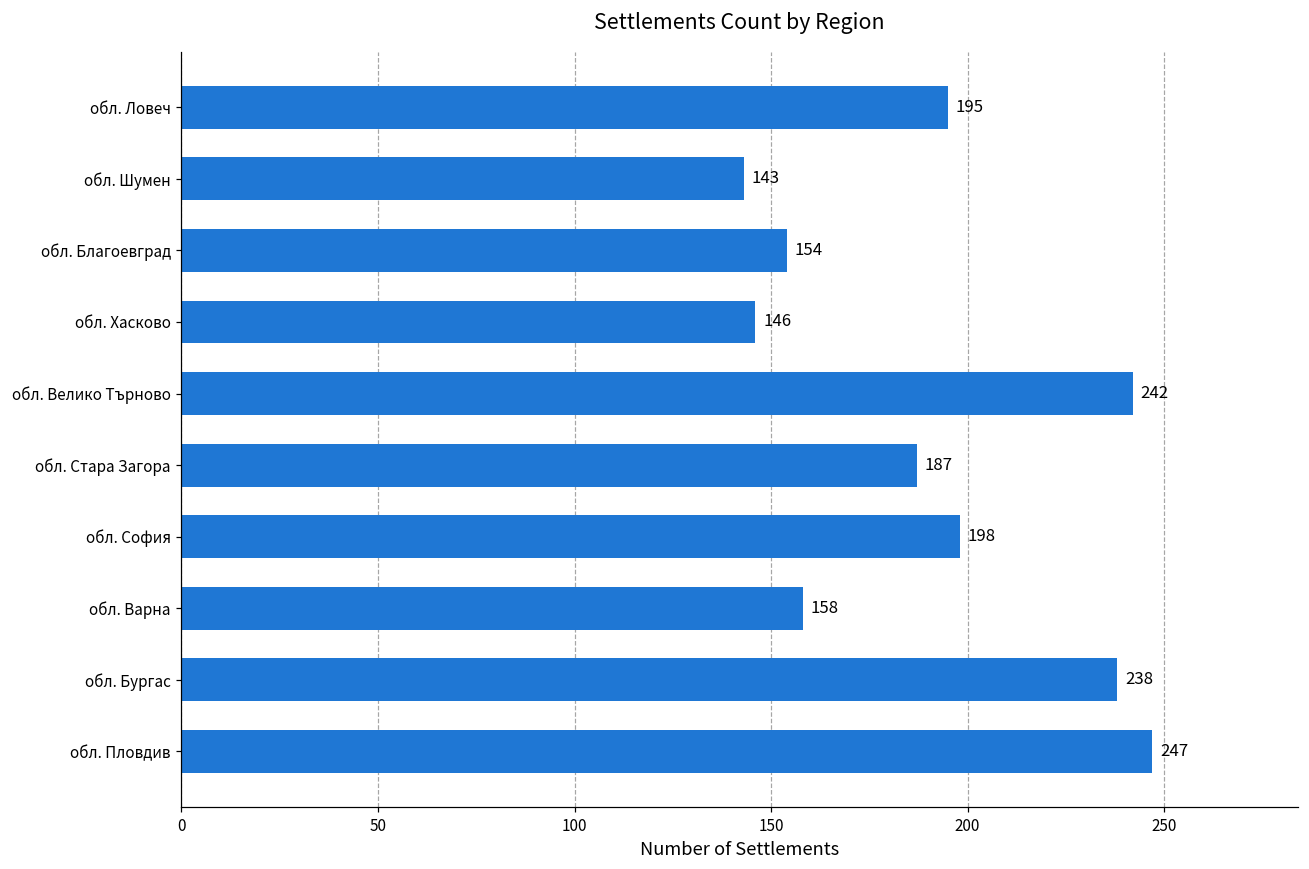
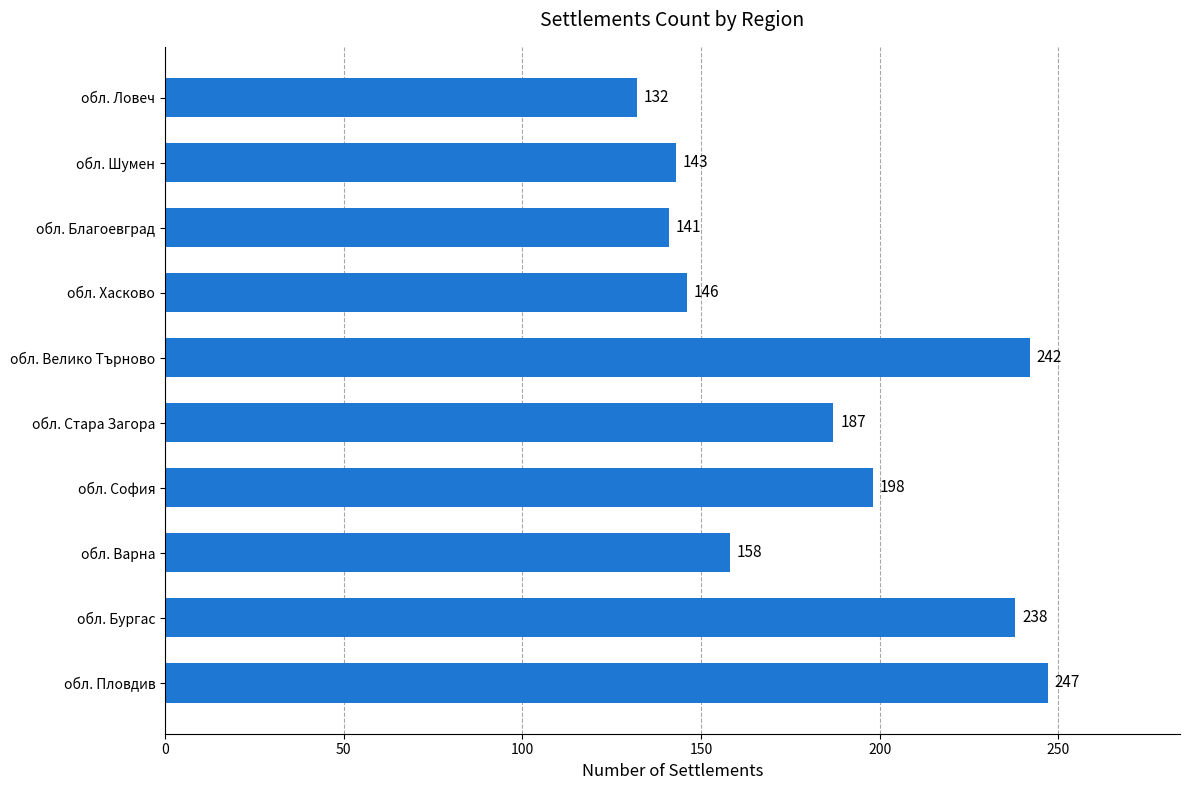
обл. Ловеч: 195 -> 132
обл. Благоевград: 154 -> 141
